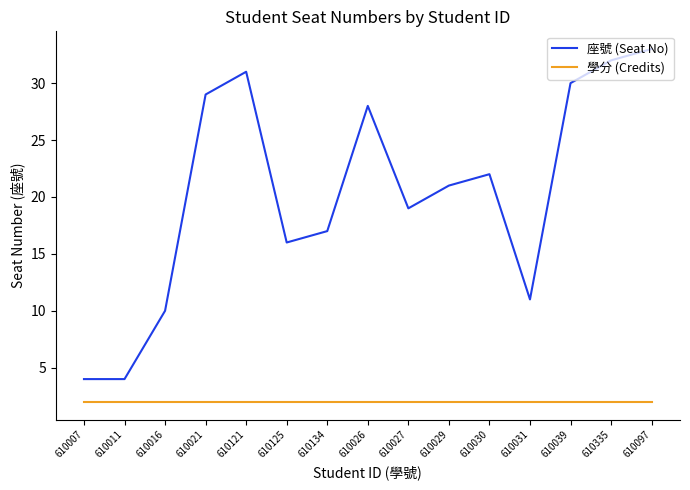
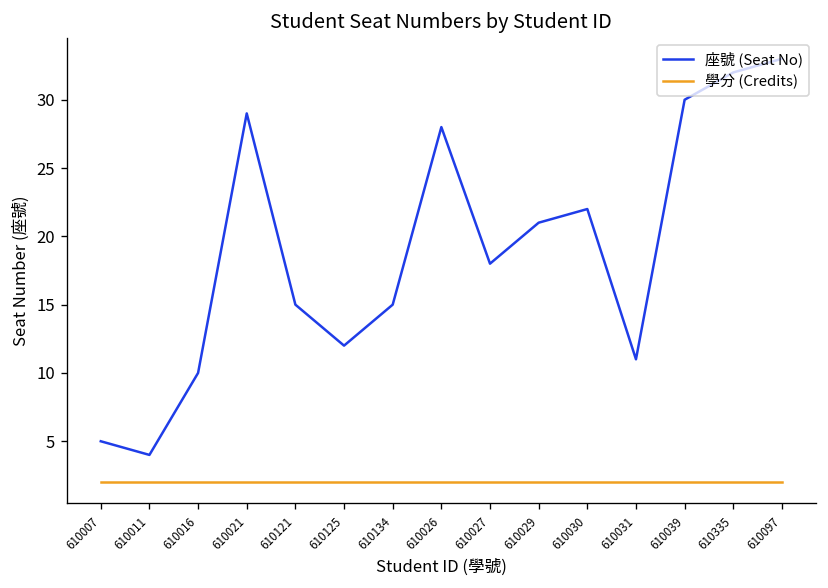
座號 (Seat No), 610007: 4 -> 5
座號 (Seat No), 610121: 31 -> 15
座號 (Seat No), 610125: 16 -> 12
座號 (Seat No), 610134: 17 -> 15
座號 (Seat No), 610027: 19 -> 18
